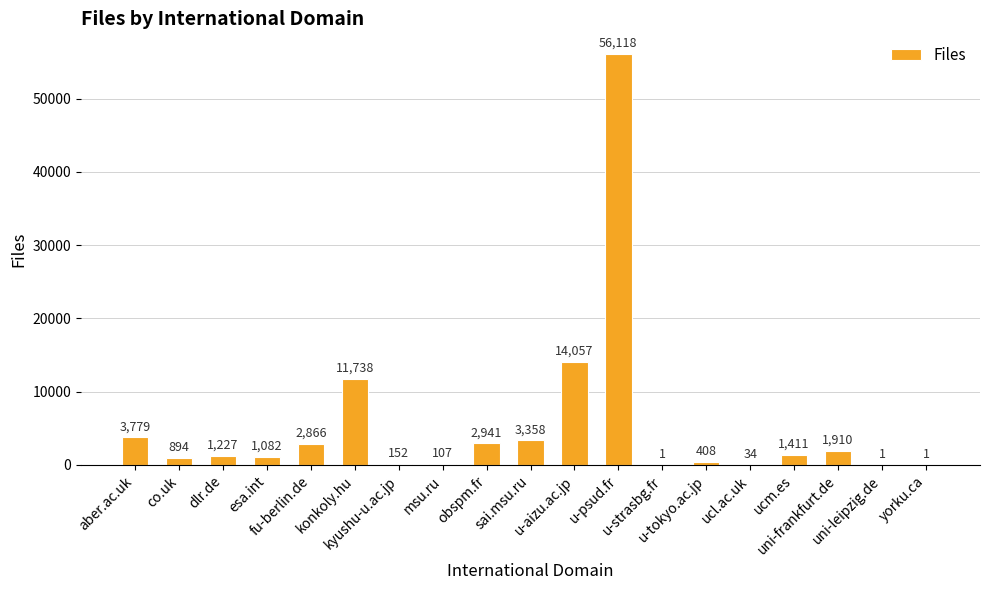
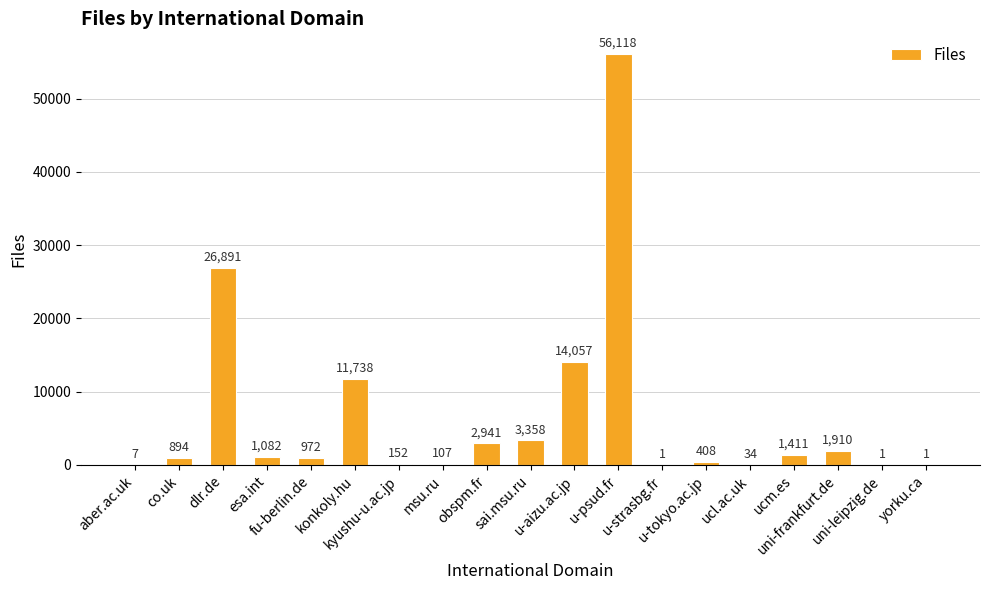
aber.ac.uk: 3,779 -> 7
dlr.de: 1,227 -> 26,891
fu-berlin.de: 2,866 -> 972
